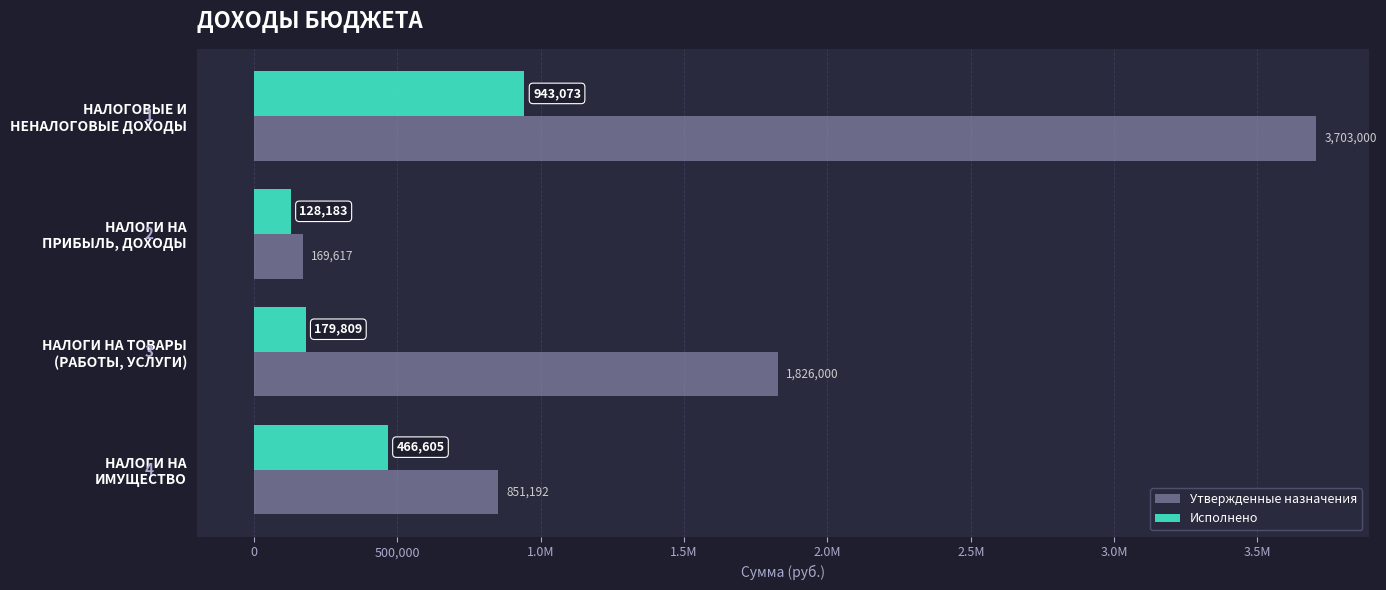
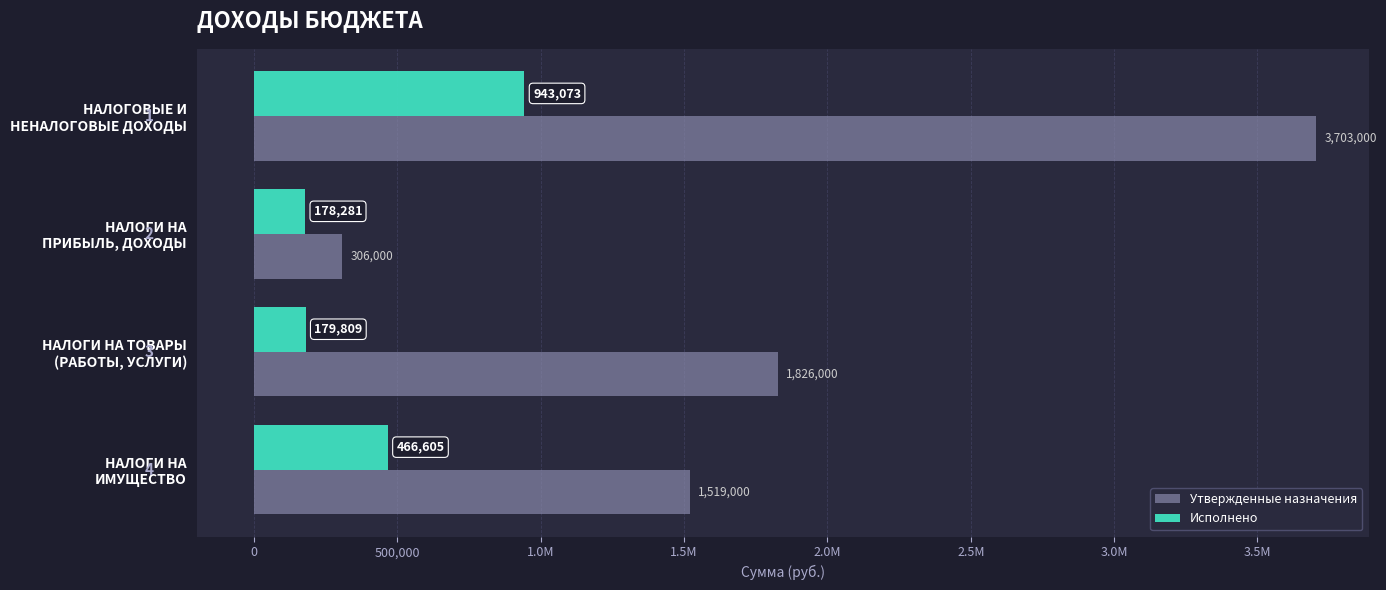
Исполнено, НАЛОГИ НА ПРИБЫЛЬ, ДОХОДЫ: 128,183 -> 178,281
Утвержденные назначения, НАЛОГИ НА ПРИБЫЛЬ, ДОХОДЫ: 169,617 -> 306,000
Утвержденные назначения, НАЛОГИ НА ИМУЩЕСТВО: 851,192 -> 1,519,000
